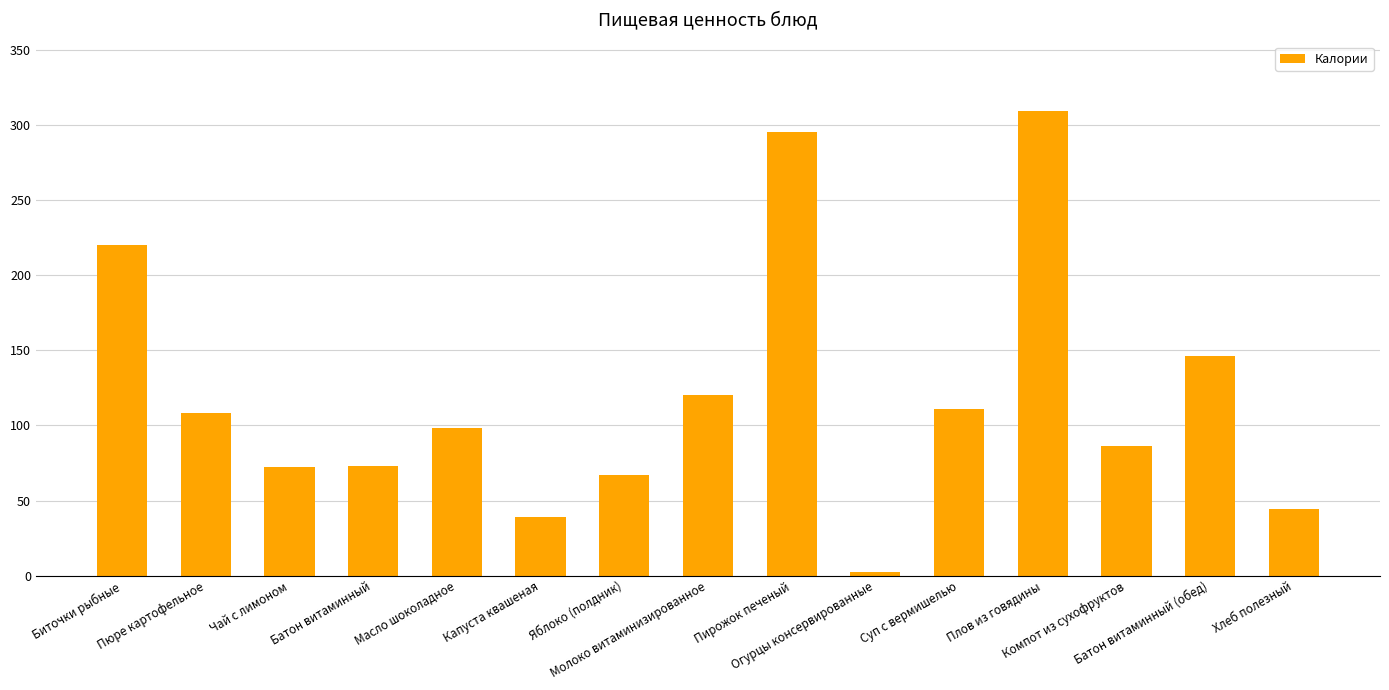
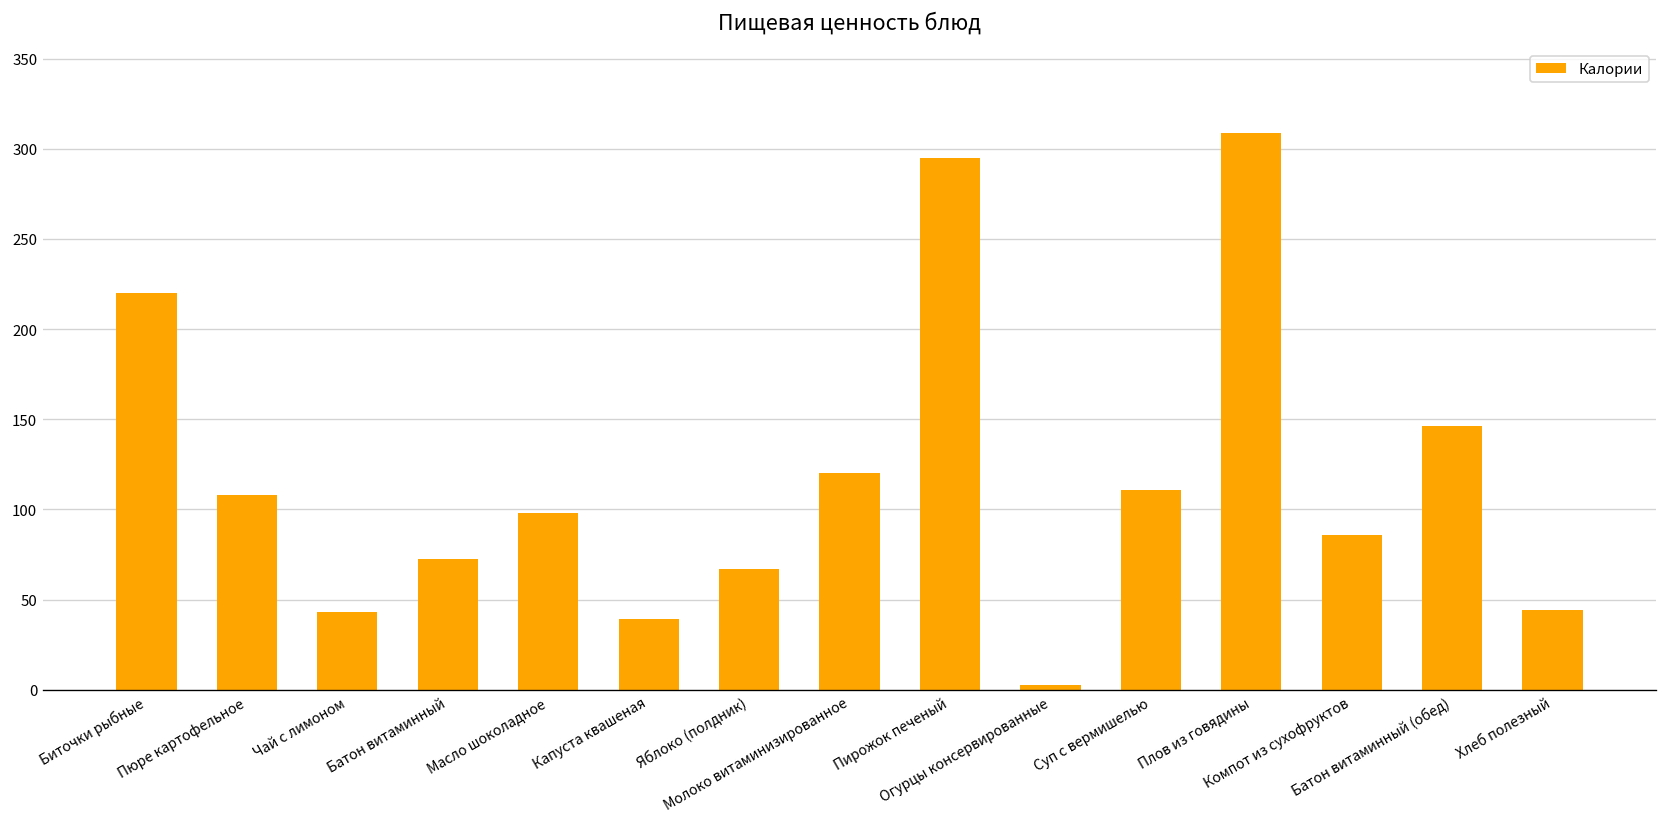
Чай с лимоном: 72 -> 43
